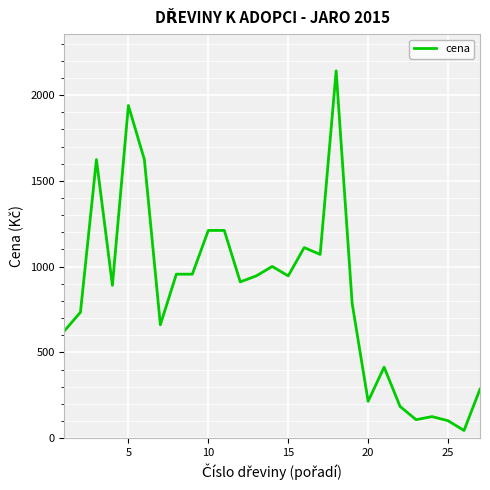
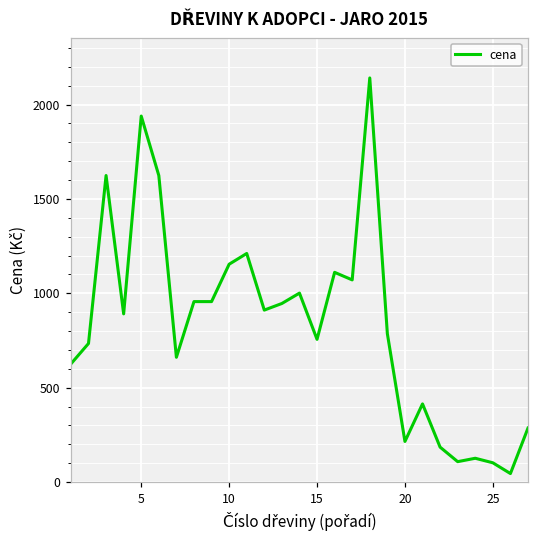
10: 1210 -> 1150
15: 950 -> 760
